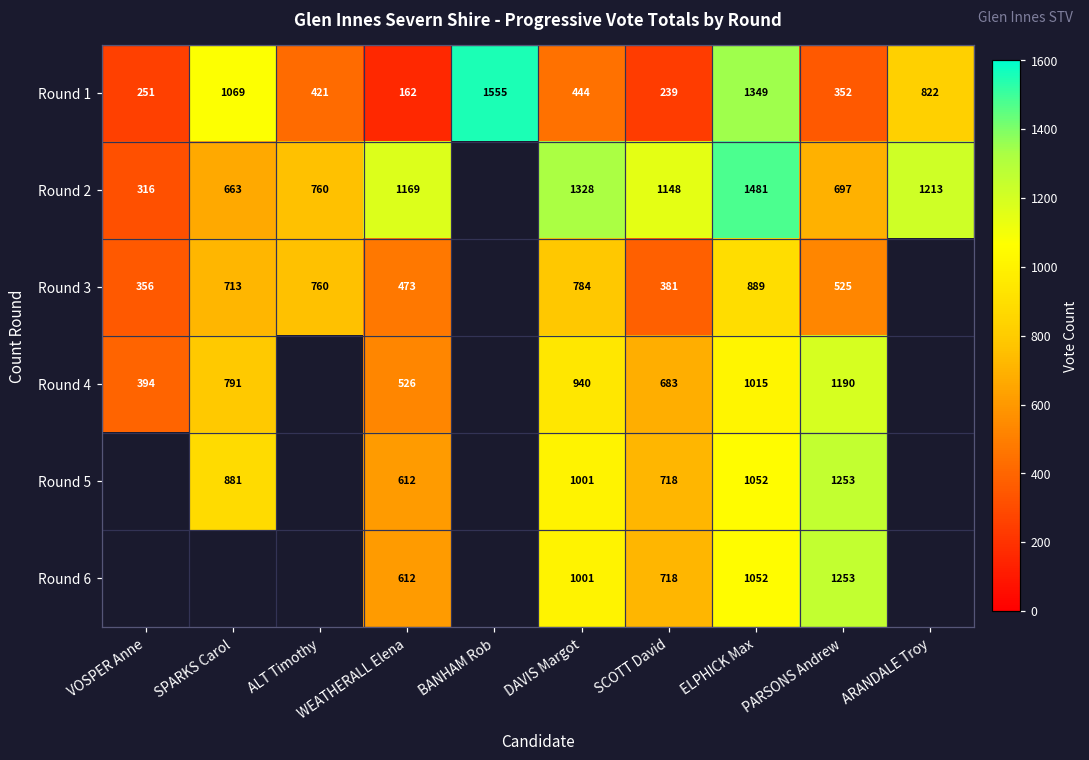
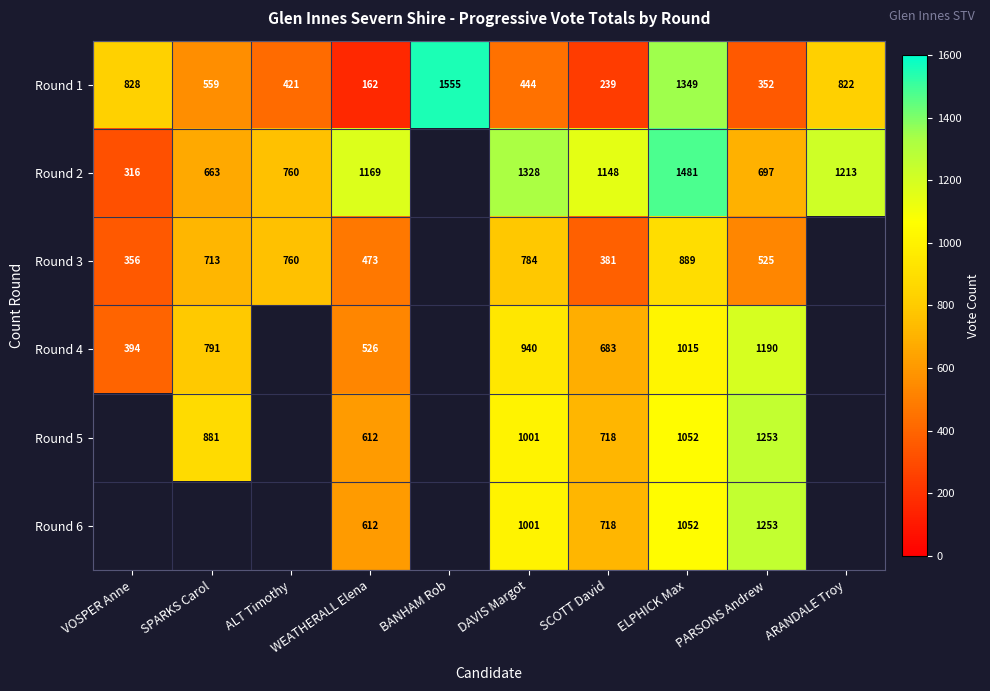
Round 1, VOSPER Anne: 251 -> 828
Round 1, SPARKS Carol: 1069 -> 559
